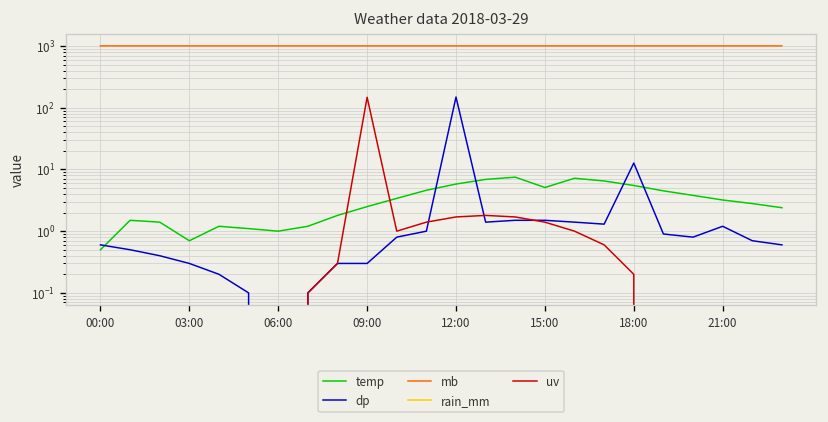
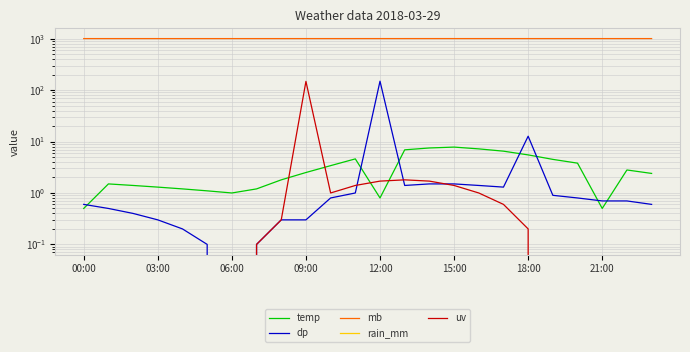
temp, 03:00: 0.7 -> 1.3
temp, 12:00: 6 -> 0.8
temp, 15:00: 5 -> 8
temp, 21:00: 3 -> 0.5
dp, 21:00: 1.2 -> 0.7
